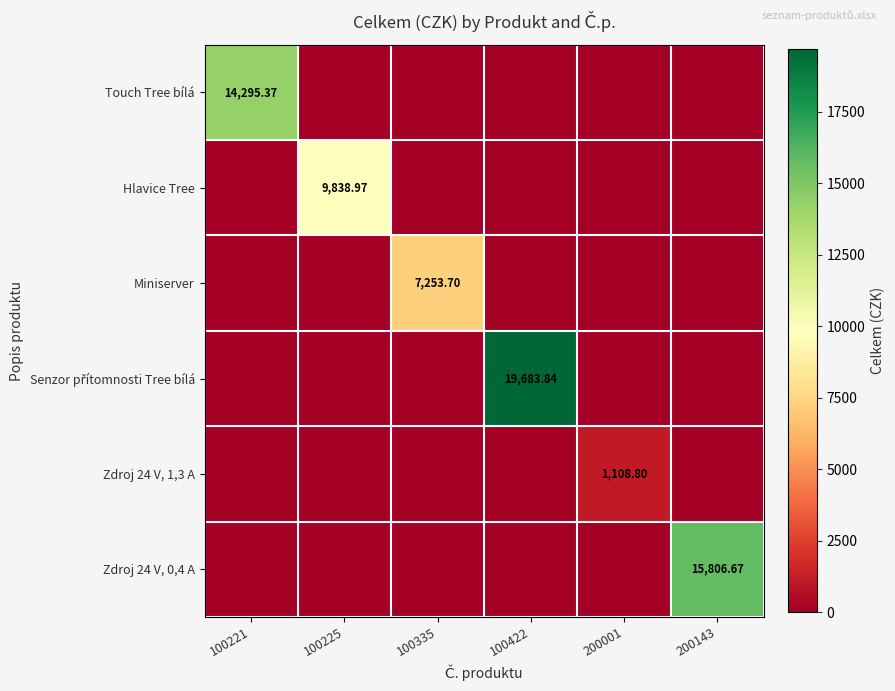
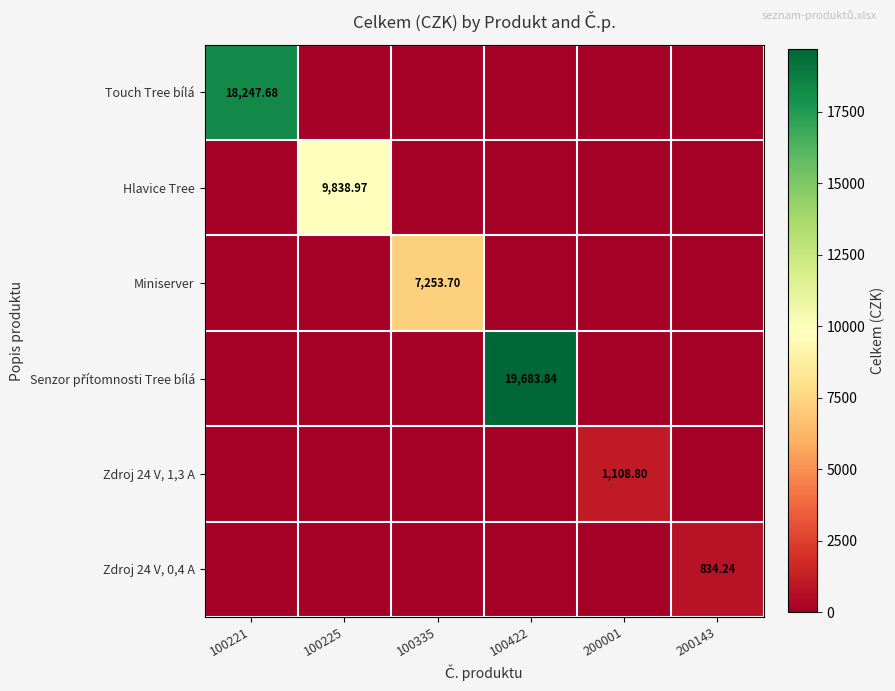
Touch Tree bílá, 100221: 14,295.37 -> 18,247.68
Zdroj 24 V, 0,4 A, 200143: 15,806.67 -> 834.24
